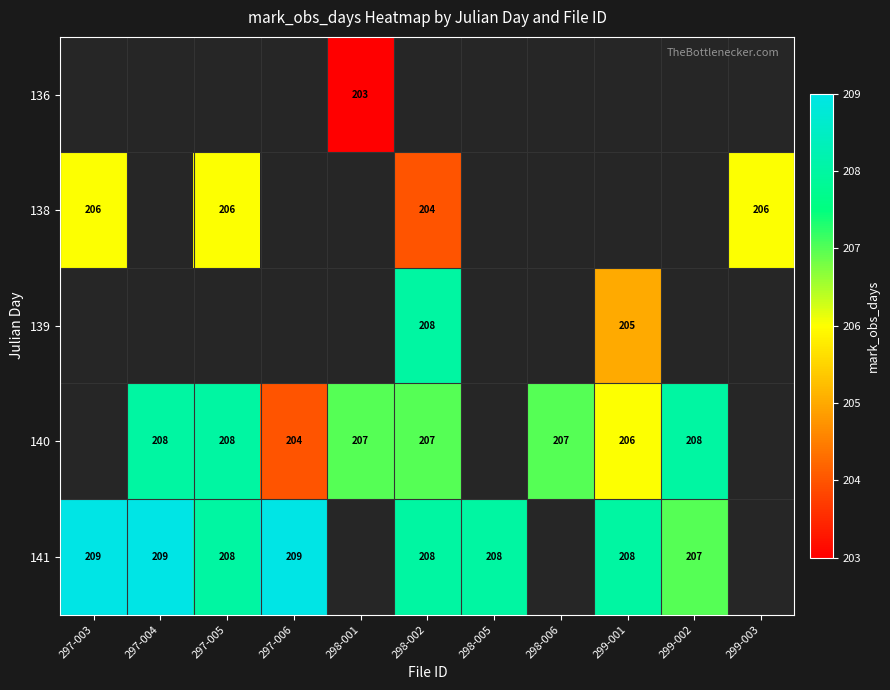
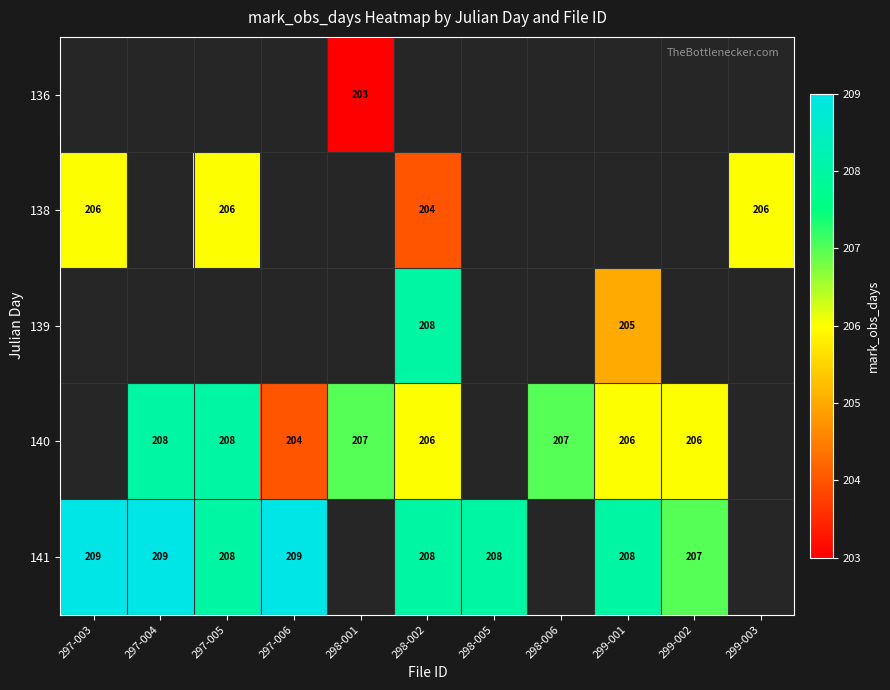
140, 298-002: 207 -> 206
140, 299-002: 208 -> 206
